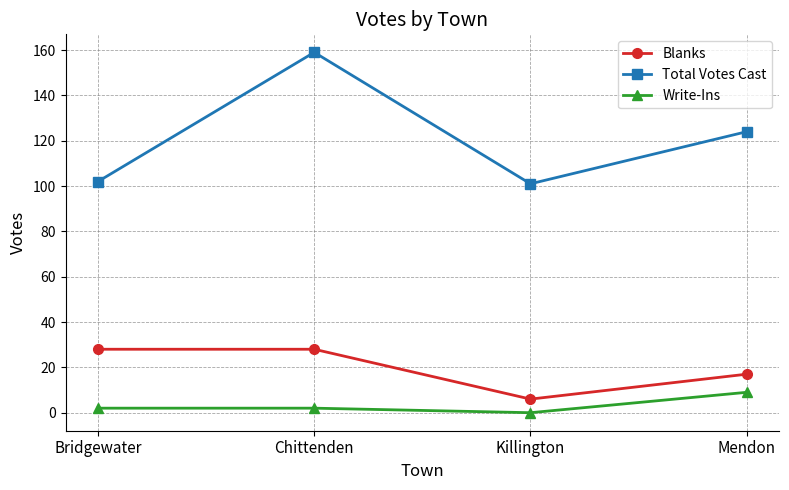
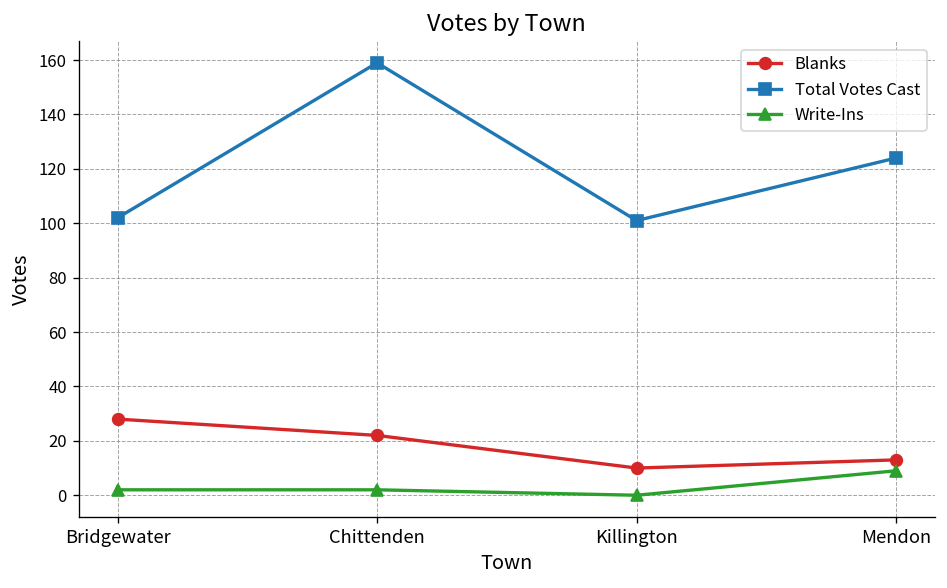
Blanks, Chittenden: 28 -> 22
Blanks, Killington: 6 -> 10
Blanks, Mendon: 17 -> 13
